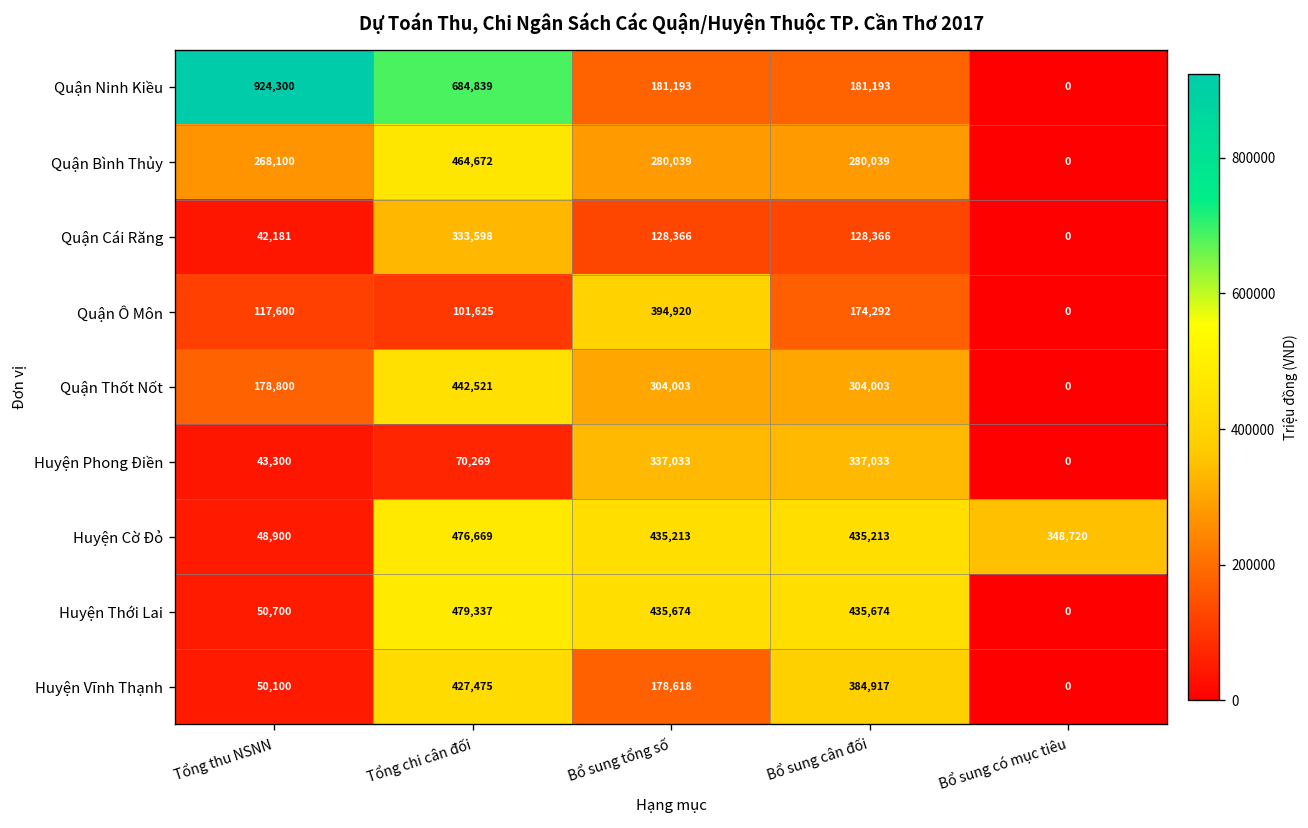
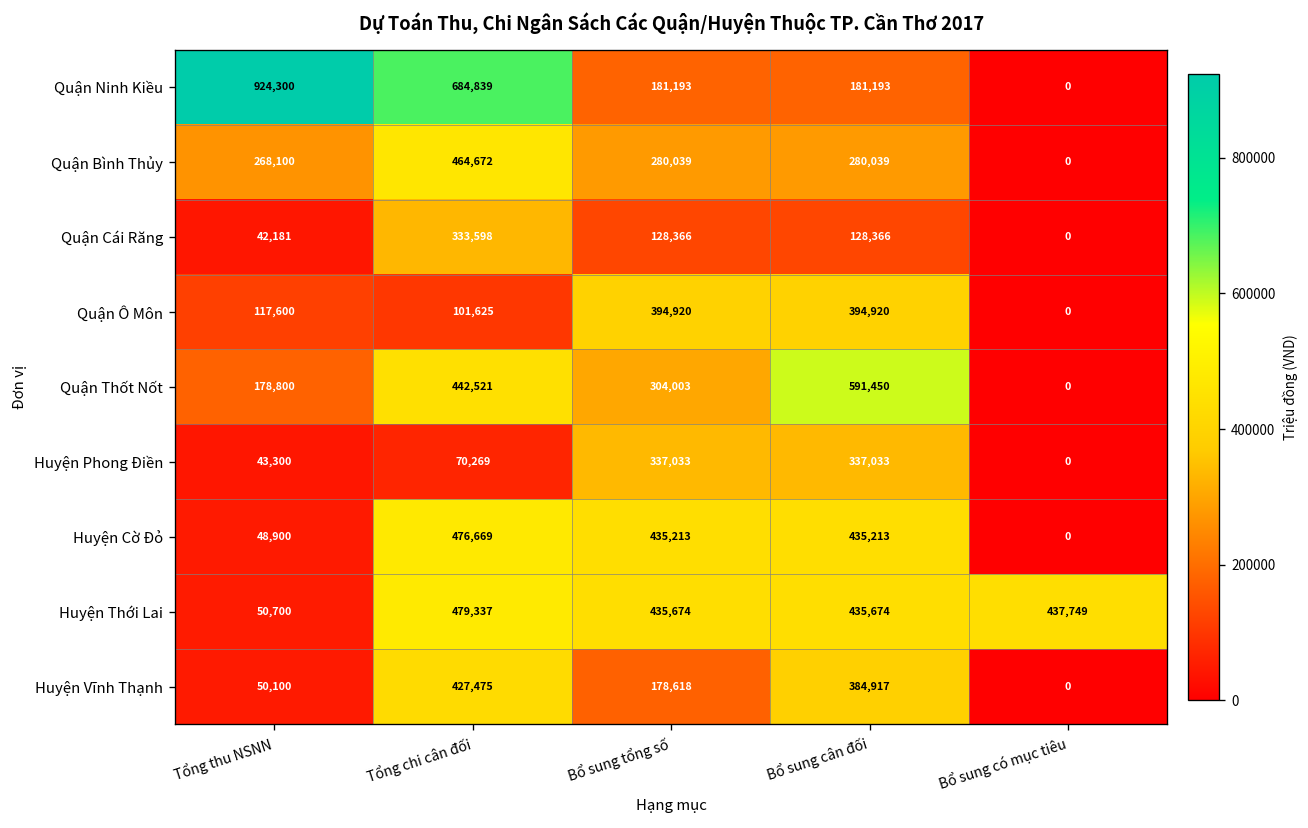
Quận Ô Môn, Bổ sung cân đối: 174,292 -> 394,920
Quận Thốt Nốt, Bổ sung cân đối: 304,003 -> 591,450
Huyện Cờ Đỏ, Bổ sung có mục tiêu: 348,720 -> 0
Huyện Thới Lai, Bổ sung có mục tiêu: 0 -> 437,749
